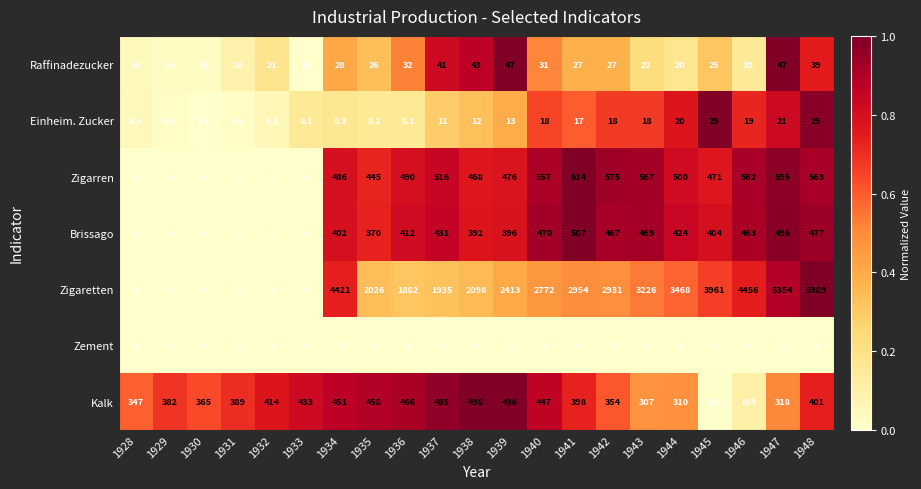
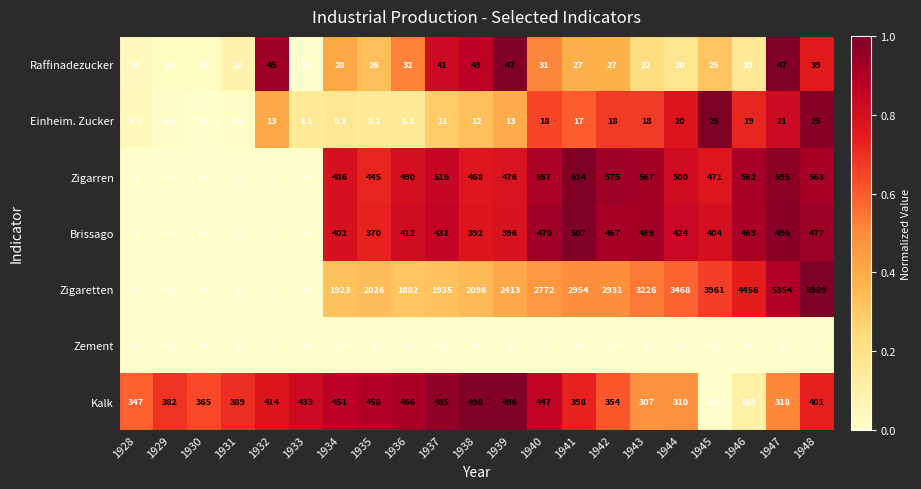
Raffinadezucker, 1932: 21 -> 45
Einheim. Zucker, 1932: 6.2 -> 13
Zigaretten, 1934: 4421 -> 1923
